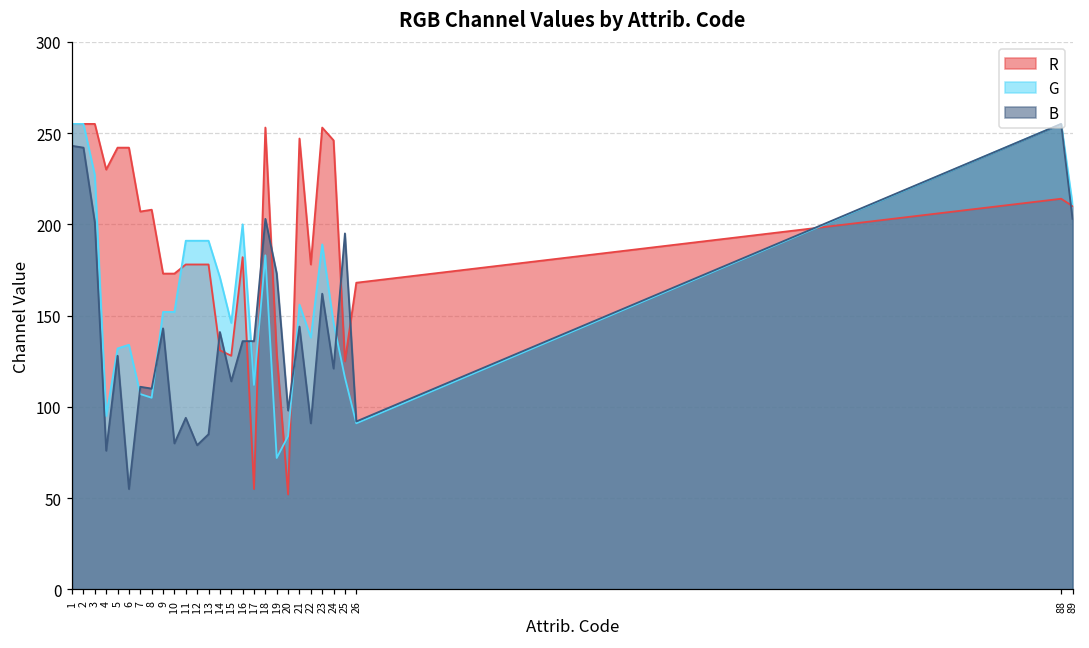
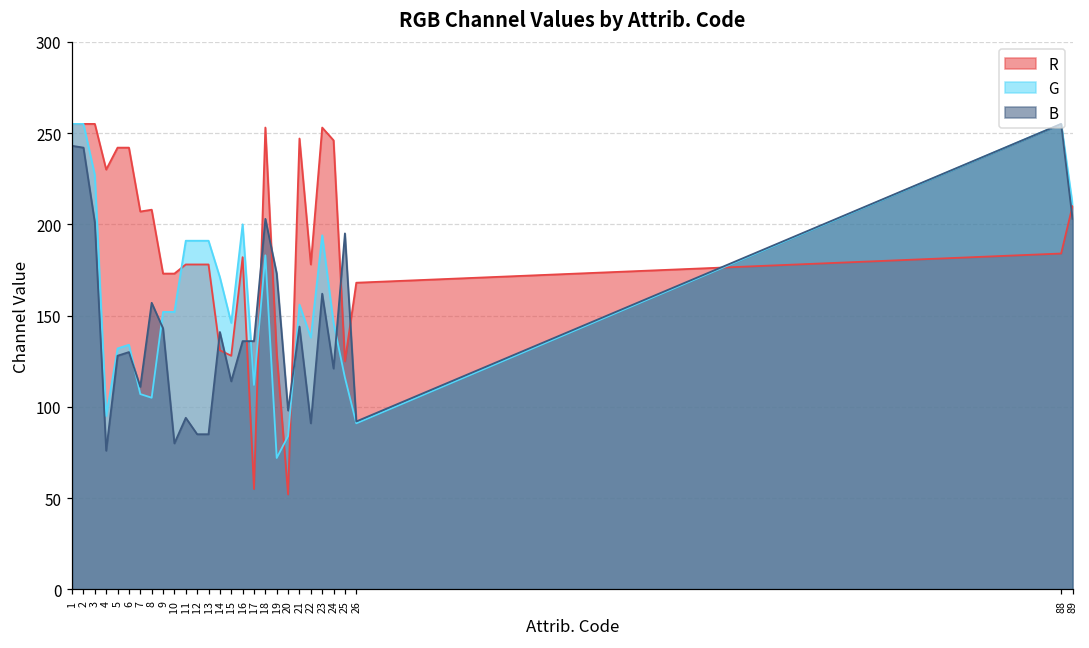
B, 6: 55 -> 130
B, 8: 110 -> 157
B, 12: 79 -> 85
G, 23: 189 -> 194
R, 88: 214 -> 184
